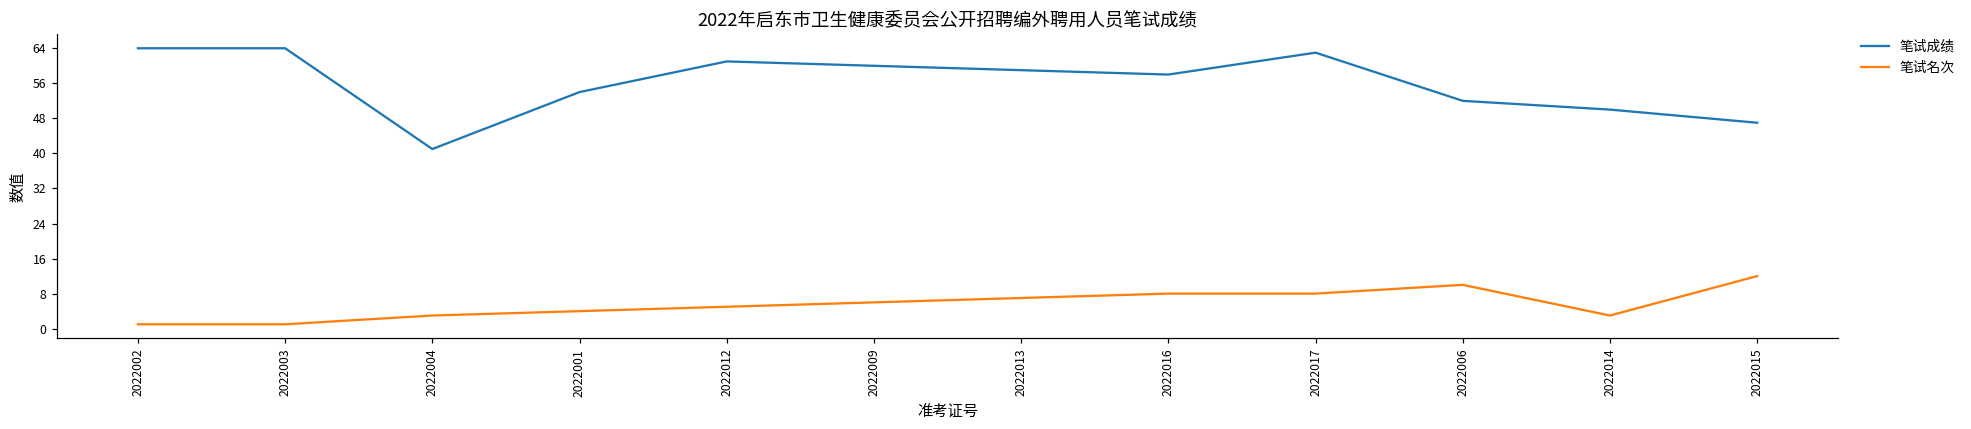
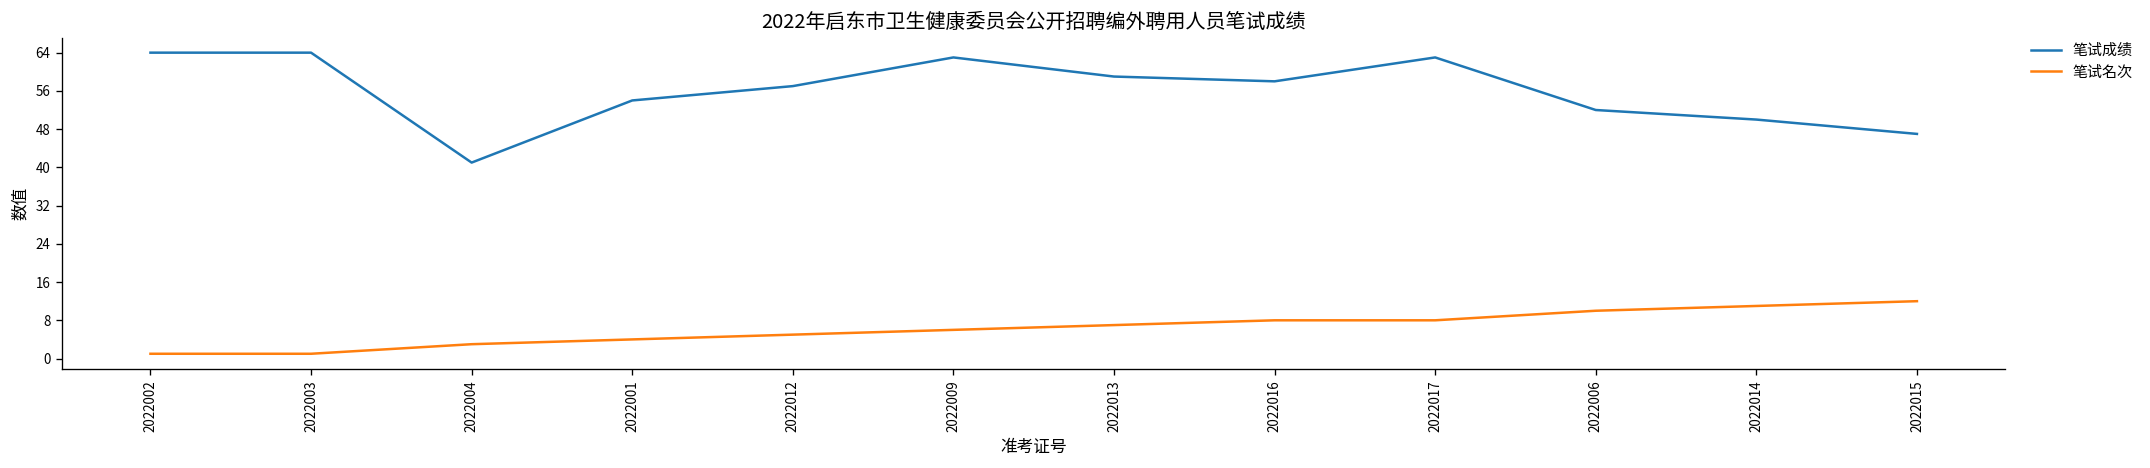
笔试成绩, 2022012: 61 -> 57
笔试成绩, 2022009: 60 -> 63
笔试名次, 2022014: 3 -> 11
